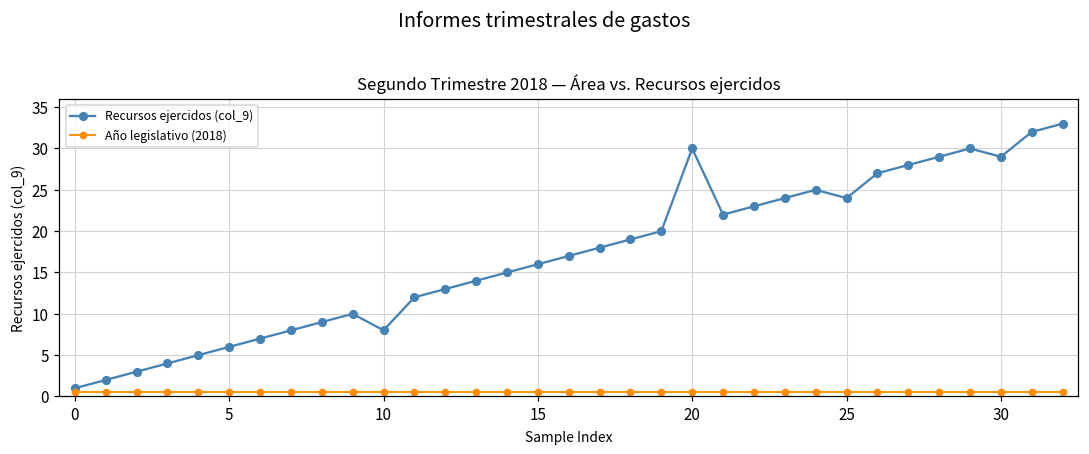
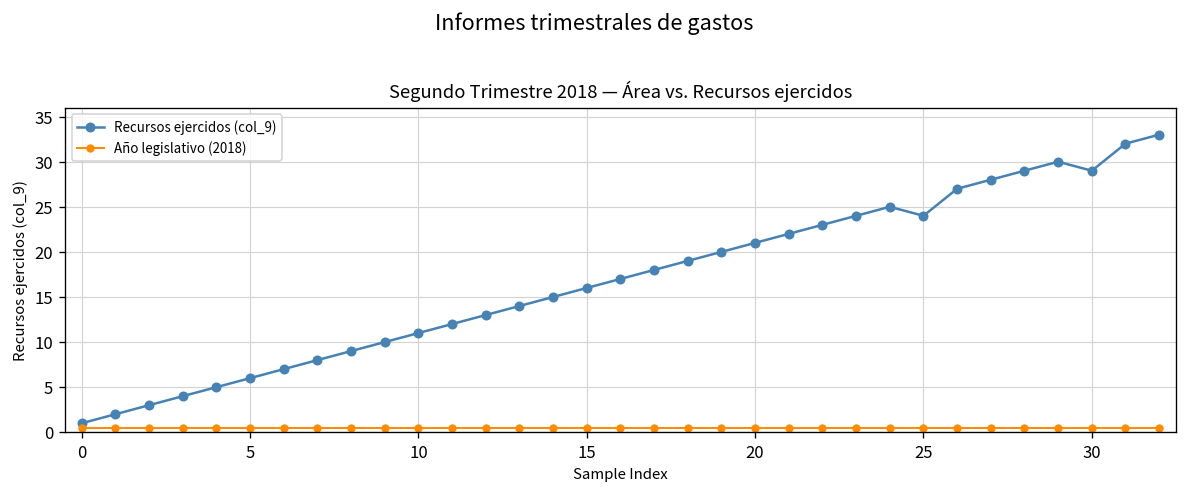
Recursos ejercidos (col_9), 10: 8 -> 11
Recursos ejercidos (col_9), 20: 30 -> 21
